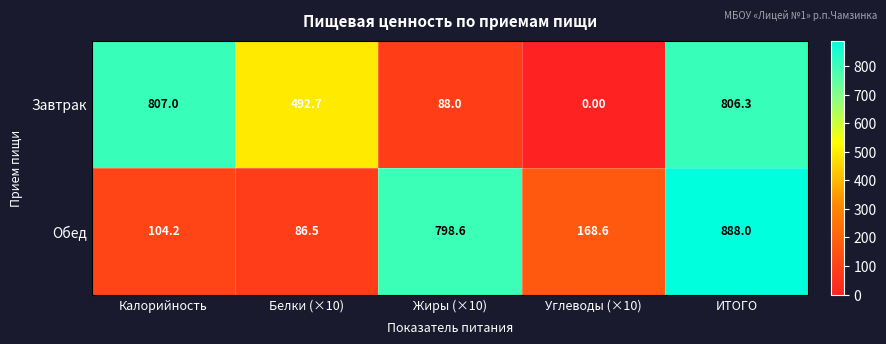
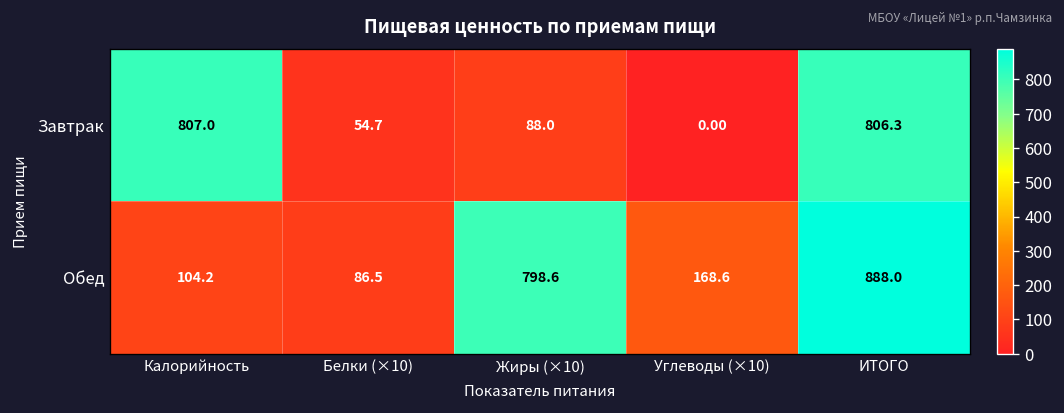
Завтрак, Белки (×10): 492.7 -> 54.7
